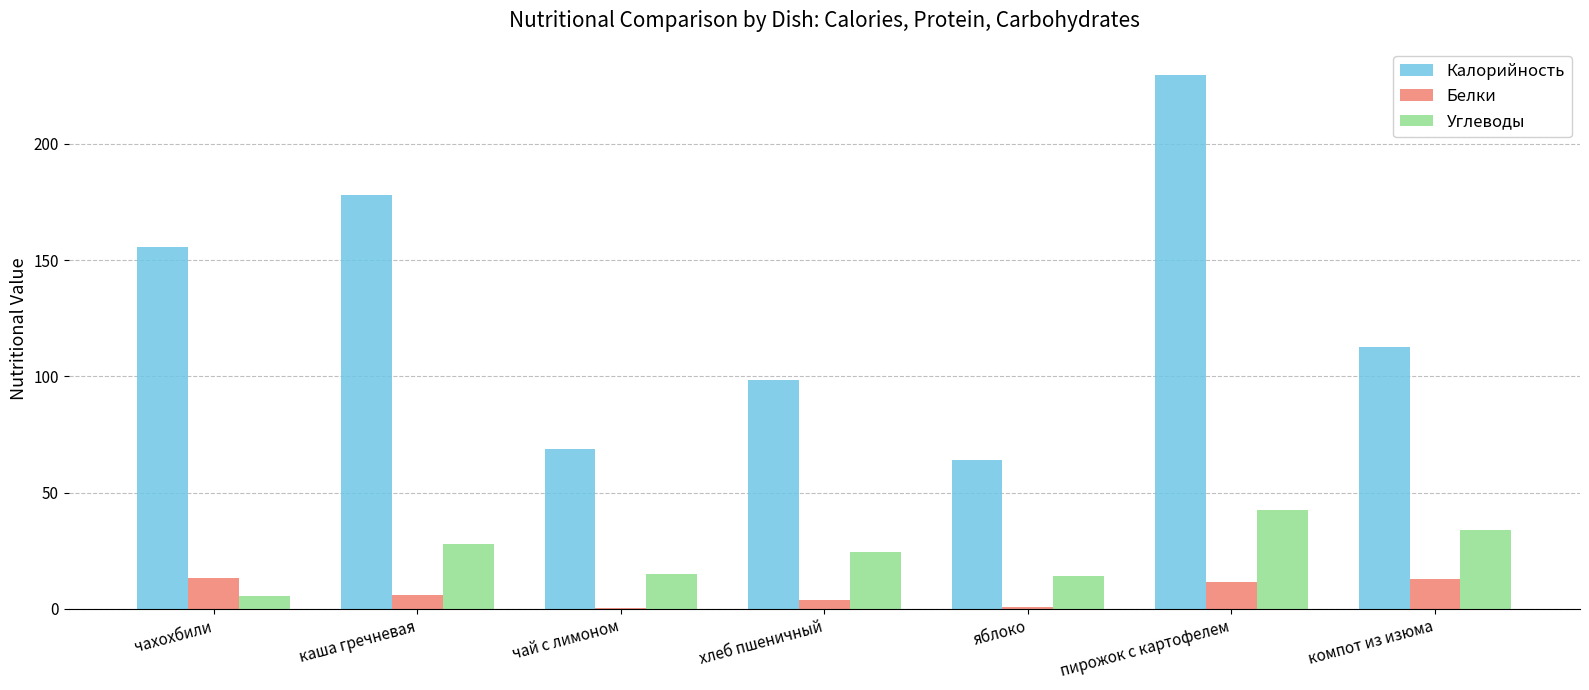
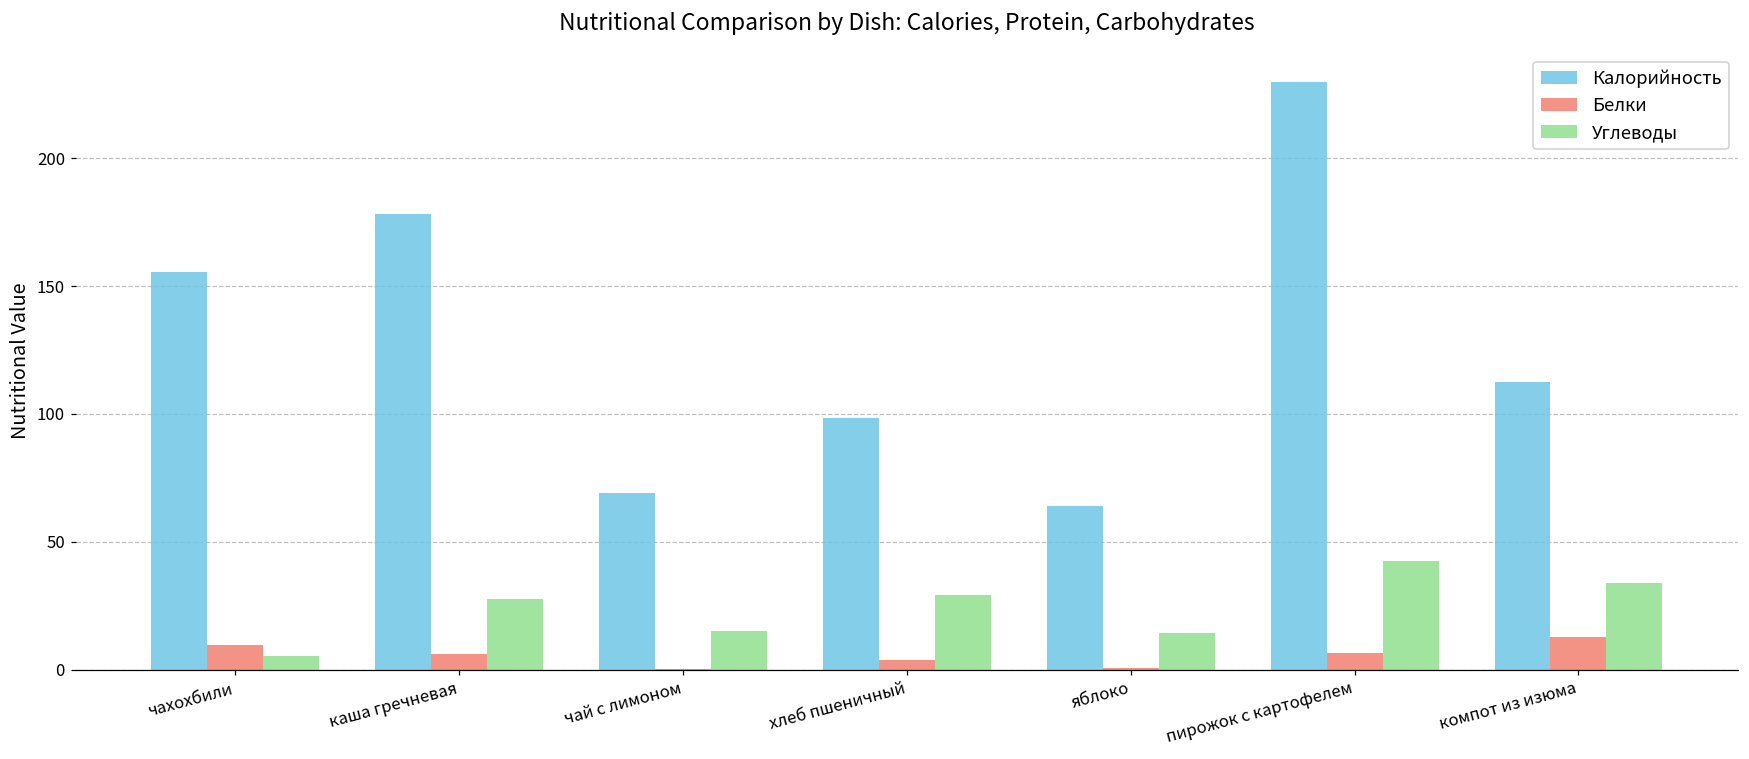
Белки, чахохбили: 13 -> 10
Углеводы, хлеб пшеничный: 24 -> 29
Белки, пирожок с картофелем: 12 -> 7
